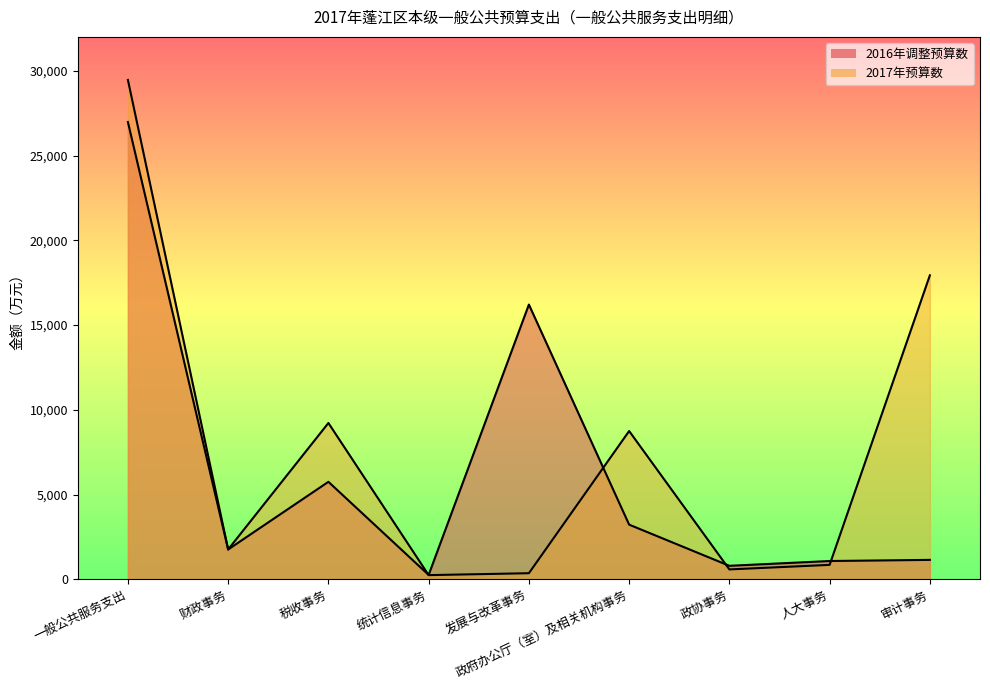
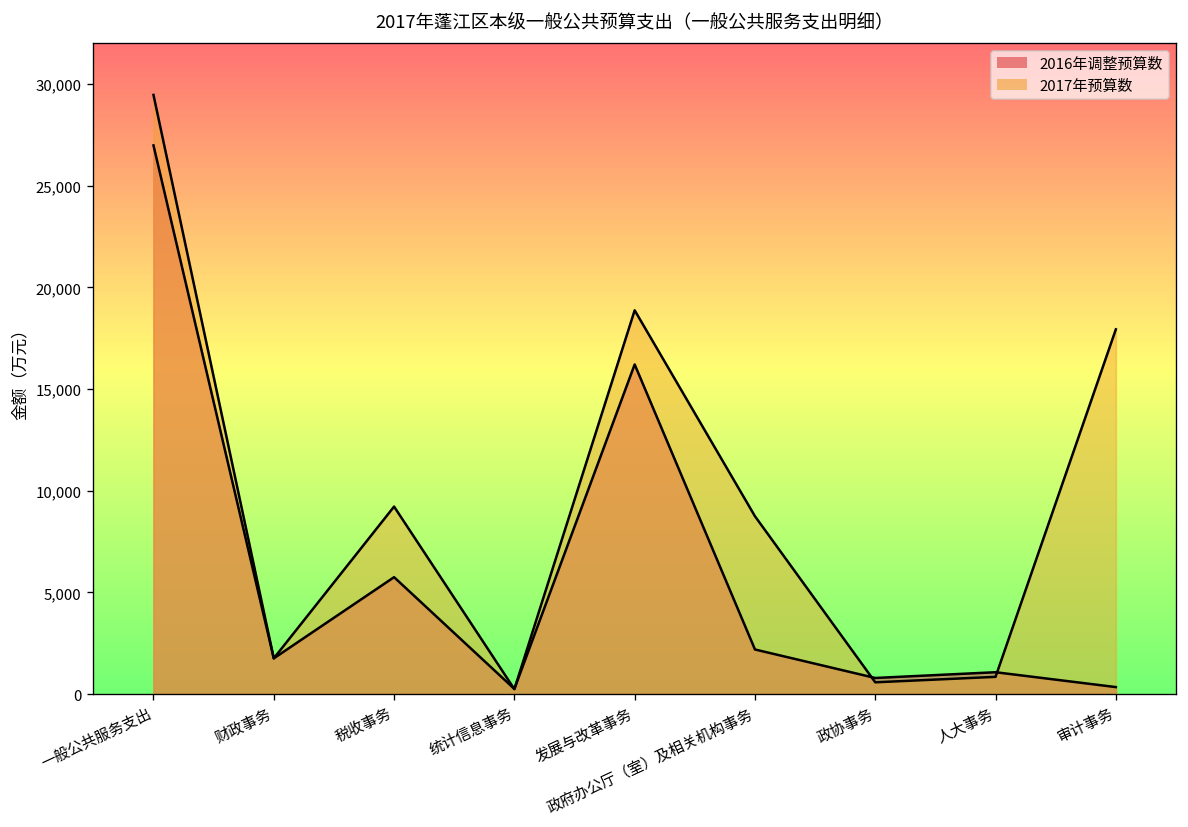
2017年预算数, 发展与改革事务: 400 -> 18,900
2016年调整预算数, 政府办公厅（室）及相关机构事务: 3,200 -> 2,200
2016年调整预算数, 审计事务: 1,100 -> 300
